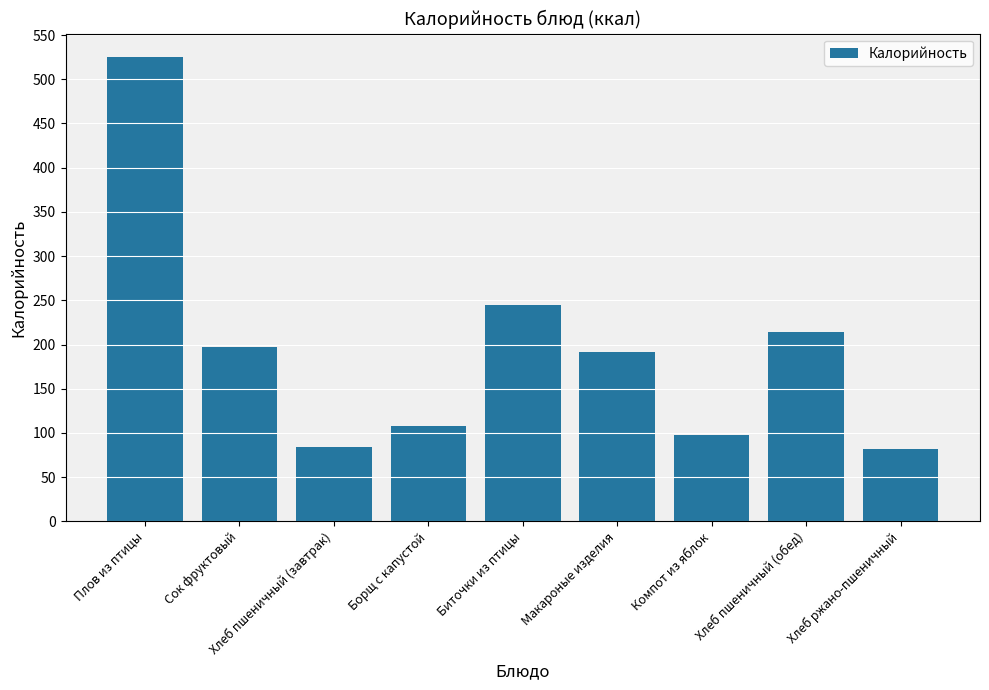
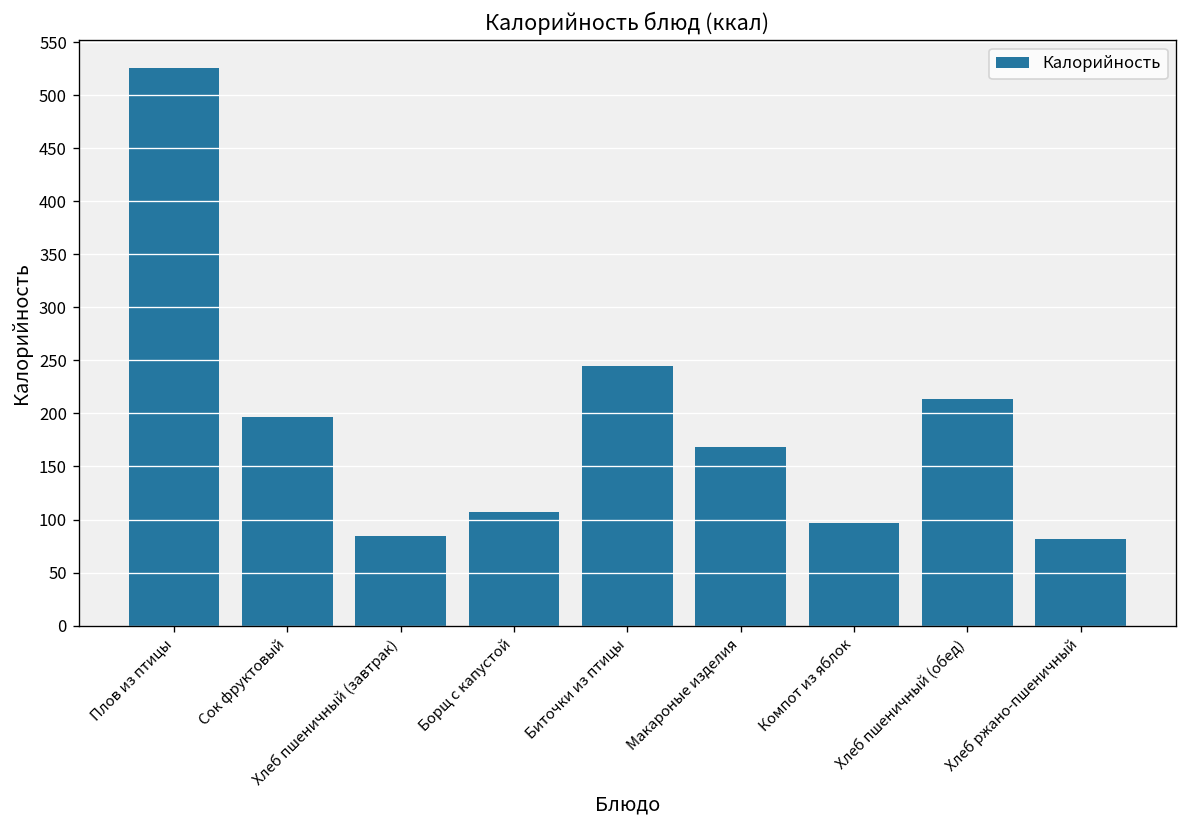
Макароные изделия: 190 -> 170
